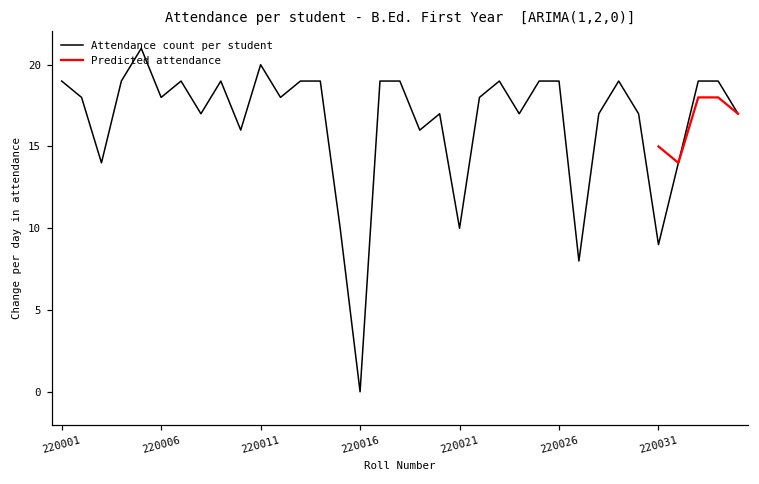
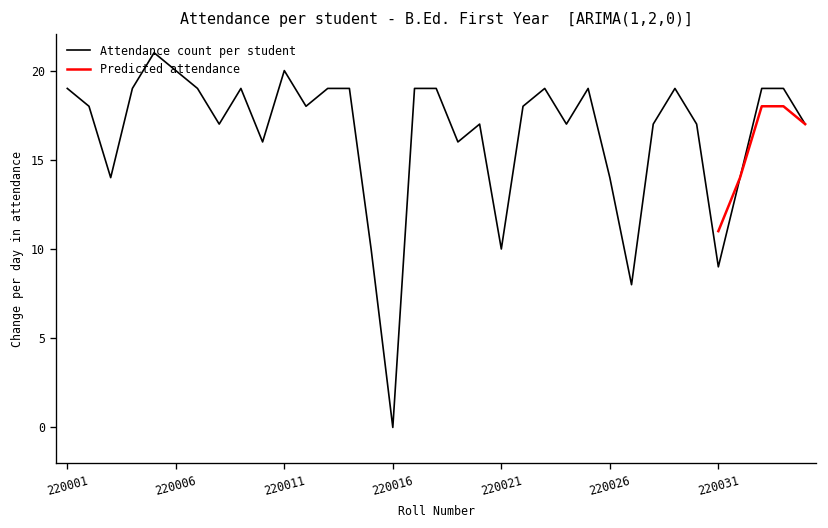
Attendance count per student, 220006: 18 -> 20
Attendance count per student, 220026: 19 -> 14
Predicted attendance, 220031: 15 -> 11
